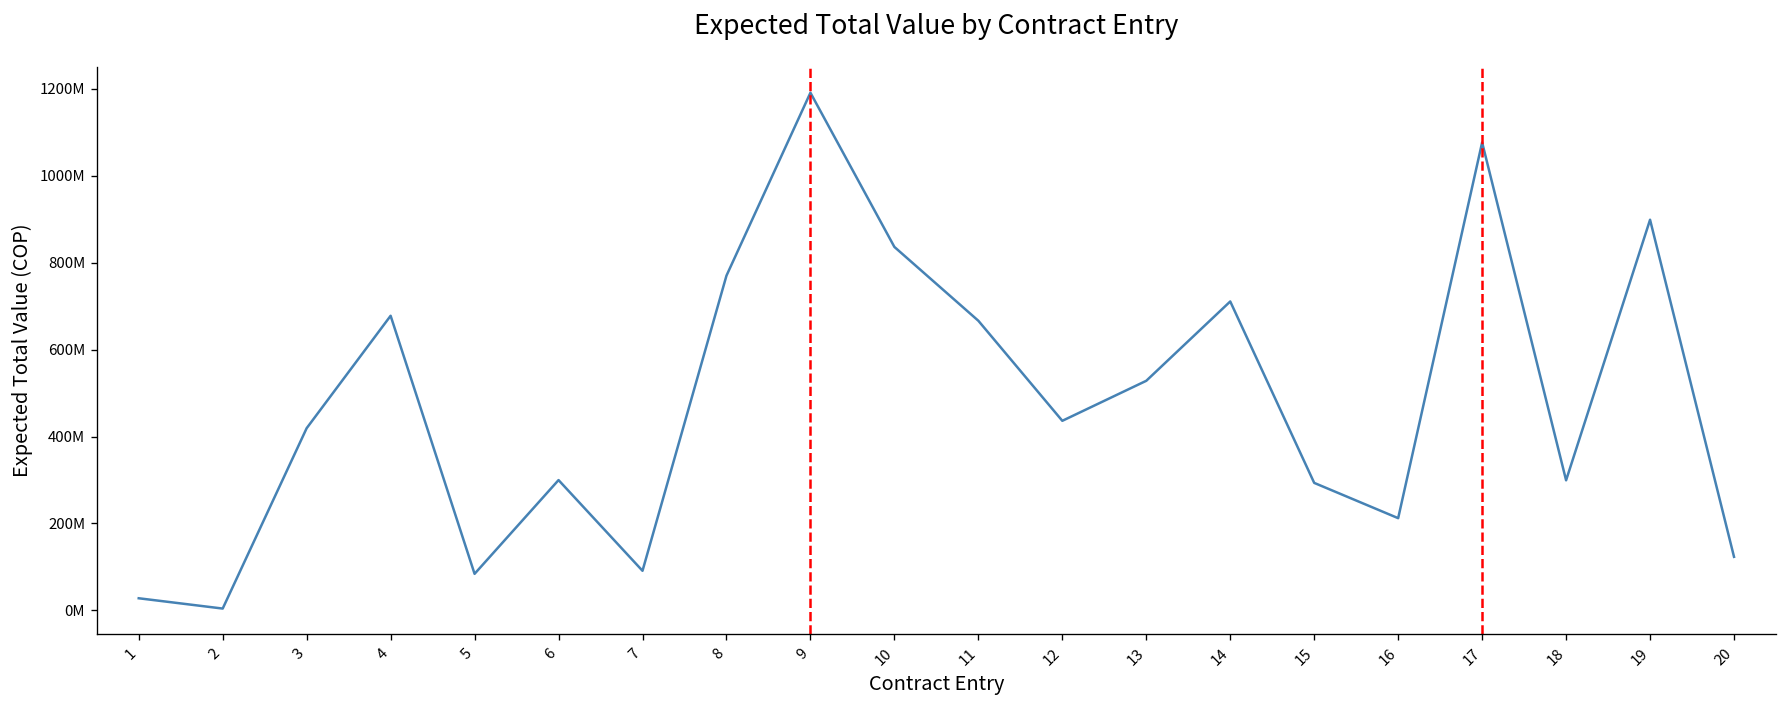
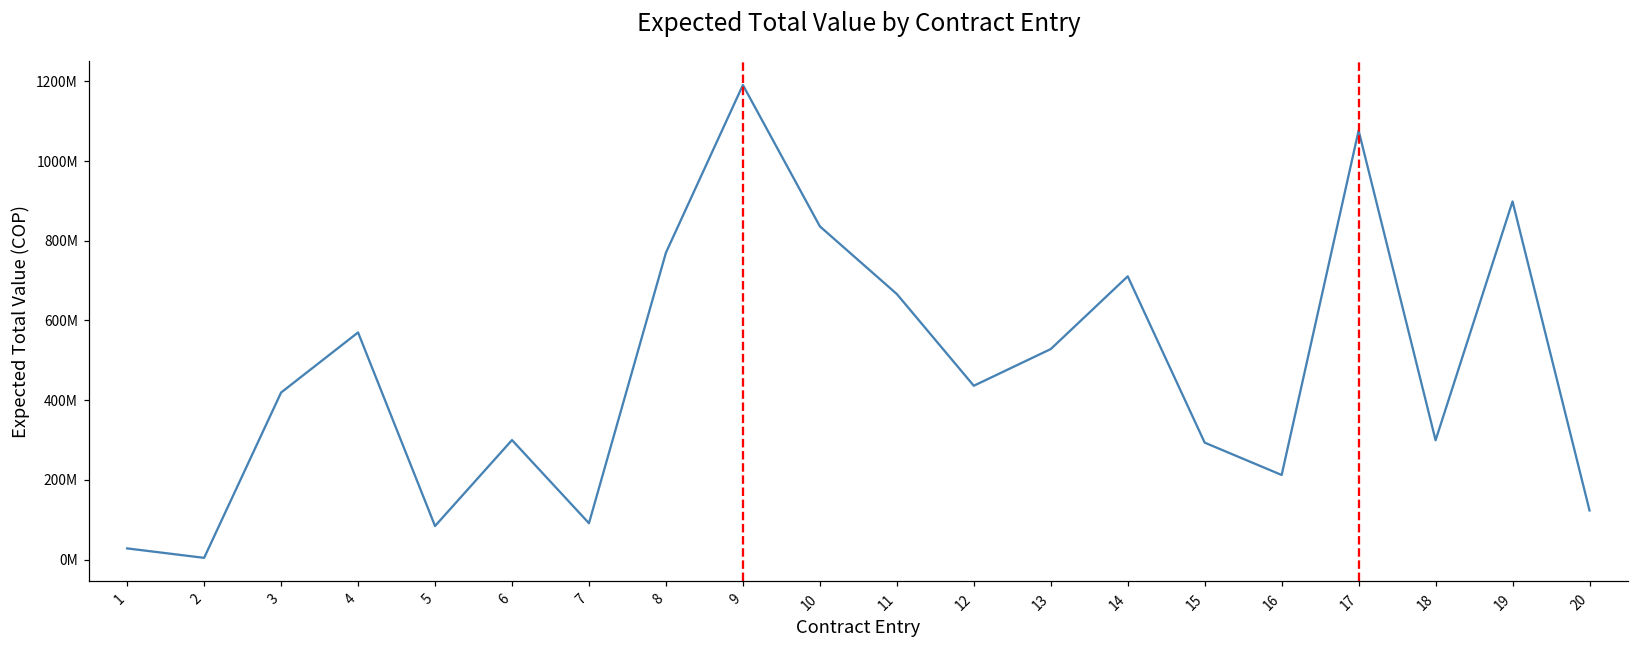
4: 680000000 -> 570000000
